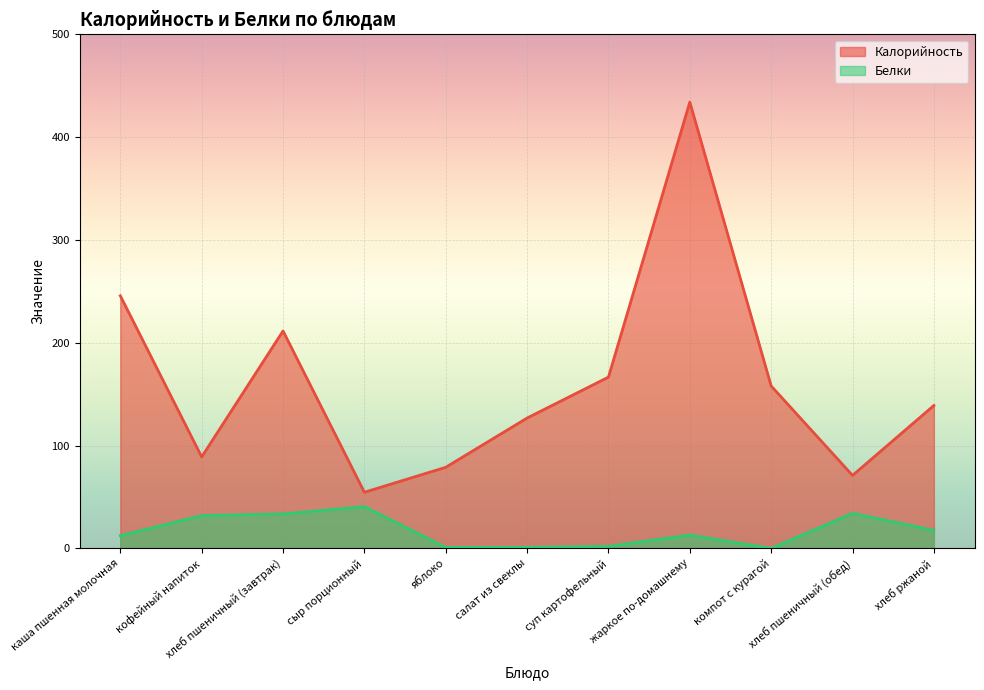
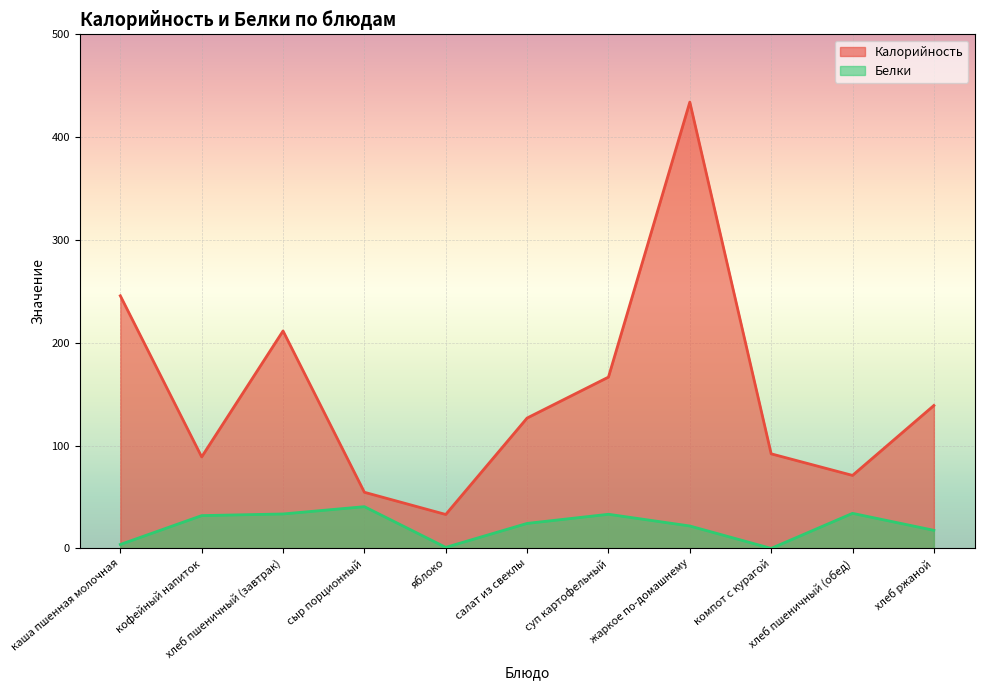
Белки, каша пшенная молочная: 12 -> 4
Калорийность, яблоко: 79 -> 33
Белки, салат из свеклы: 1 -> 24
Белки, суп картофельный: 2 -> 33
Белки, жаркое по-домашнему: 13 -> 22
Калорийность, компот с курагой: 158 -> 92
